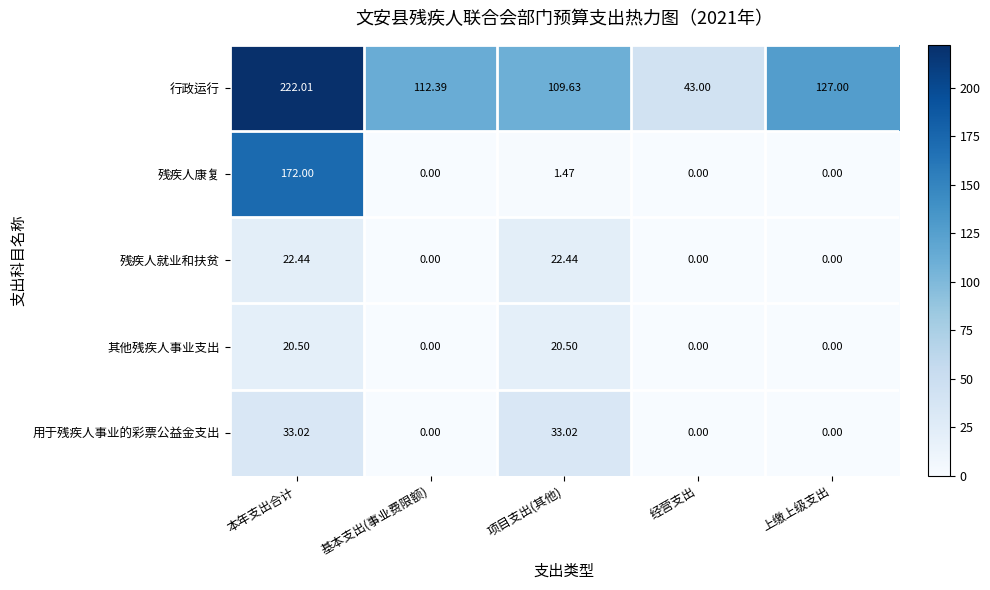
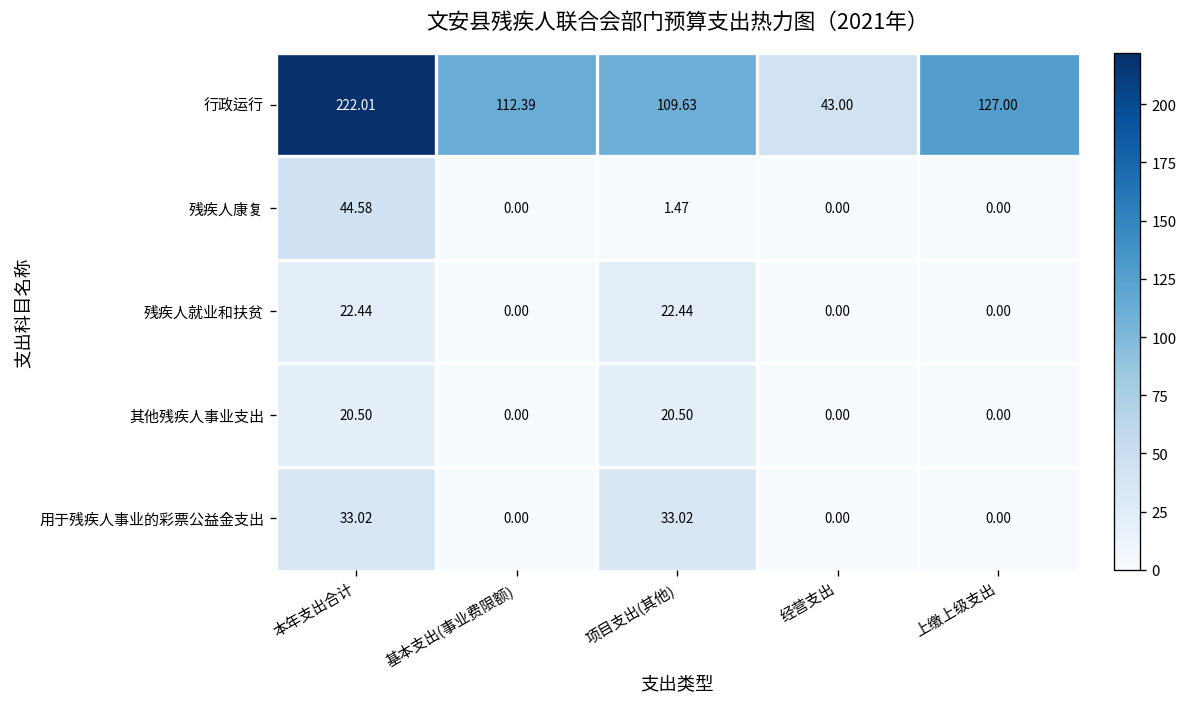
残疾人康复, 本年支出合计: 172.00 -> 44.58
